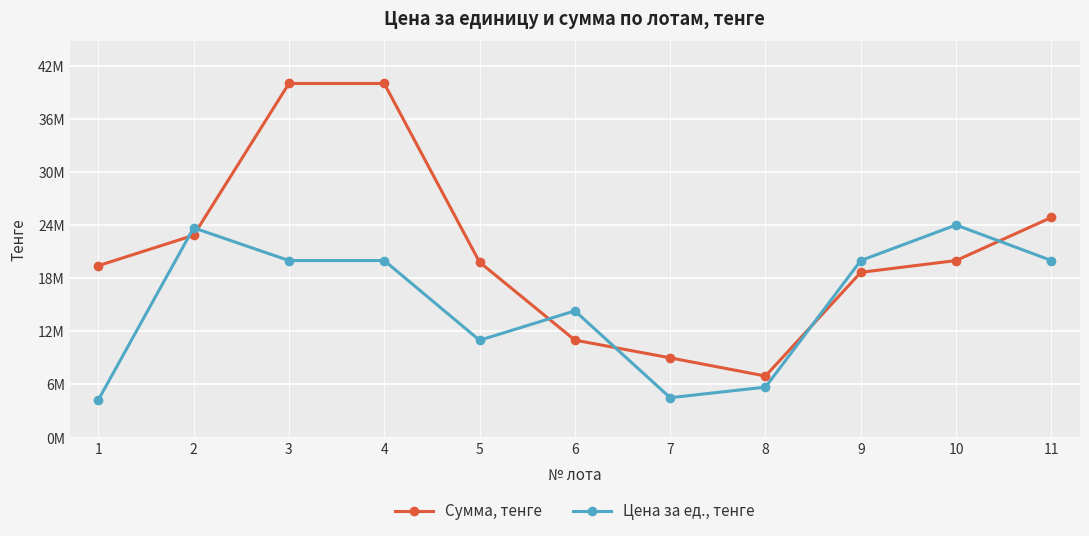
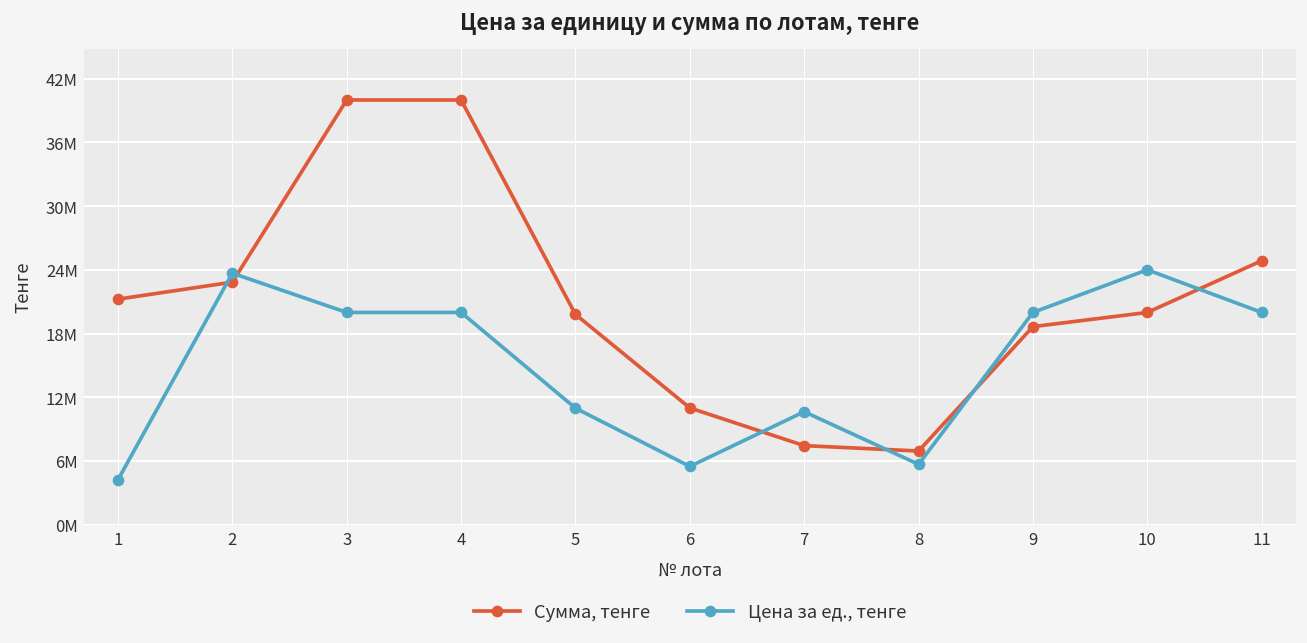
Сумма, тенге, 1: 19000000 -> 21000000
Цена за ед., тенге, 6: 14000000 -> 6000000
Сумма, тенге, 7: 9000000 -> 7000000
Цена за ед., тенге, 7: 5000000 -> 11000000
